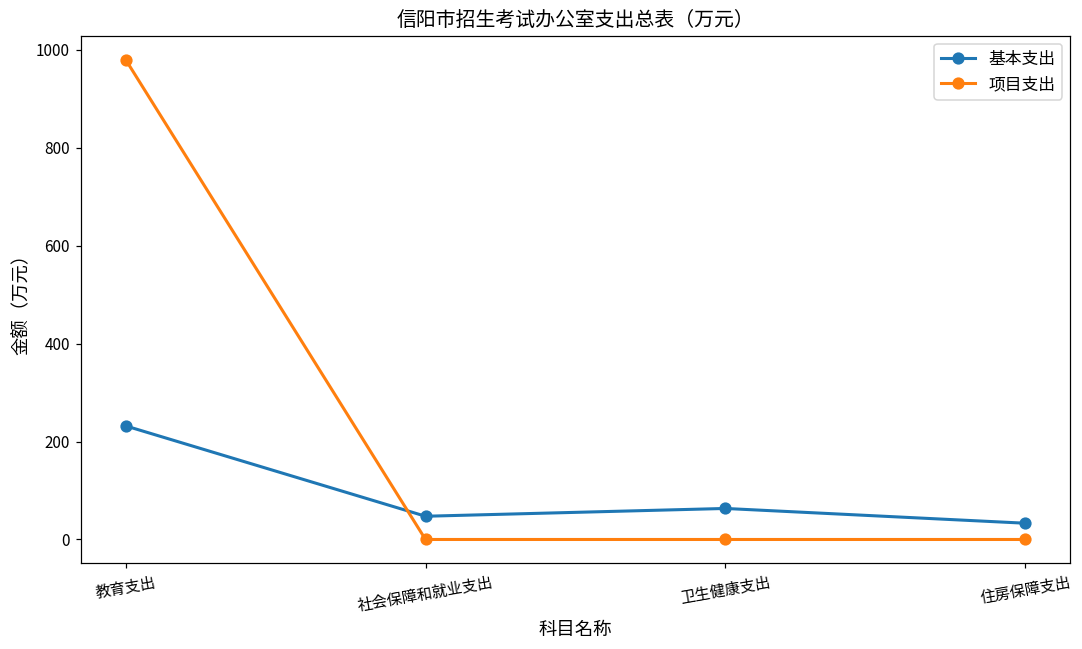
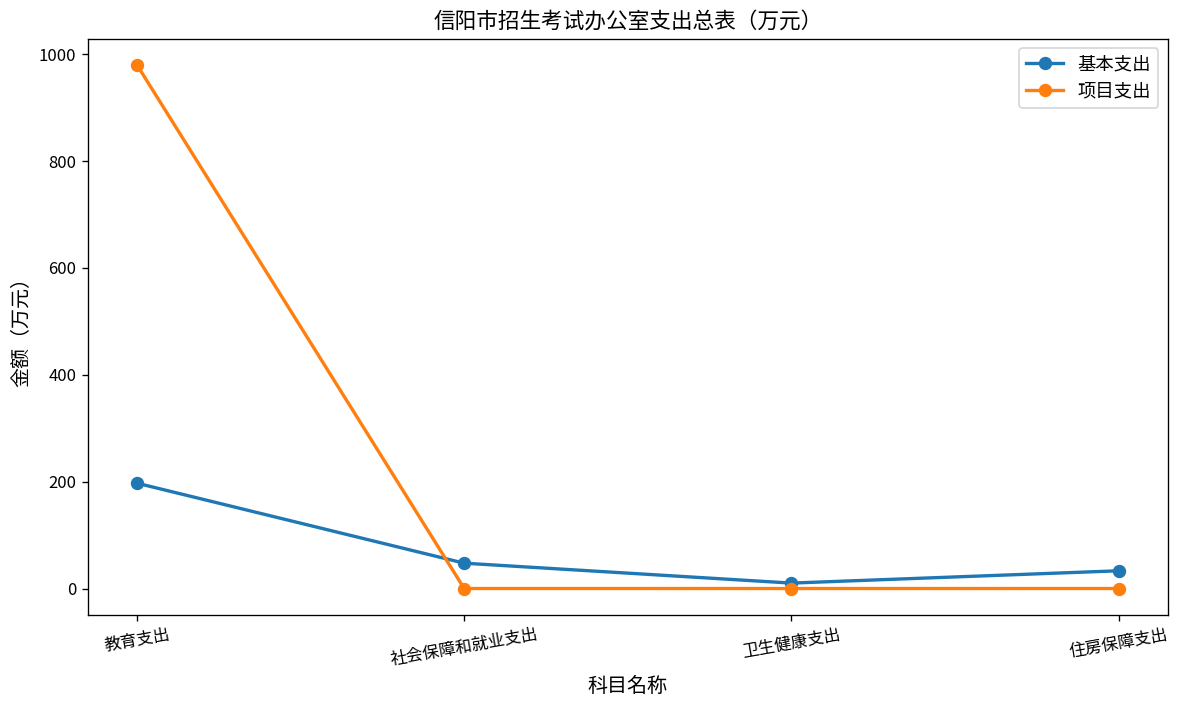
基本支出, 教育支出: 230 -> 200
基本支出, 卫生健康支出: 60 -> 10
